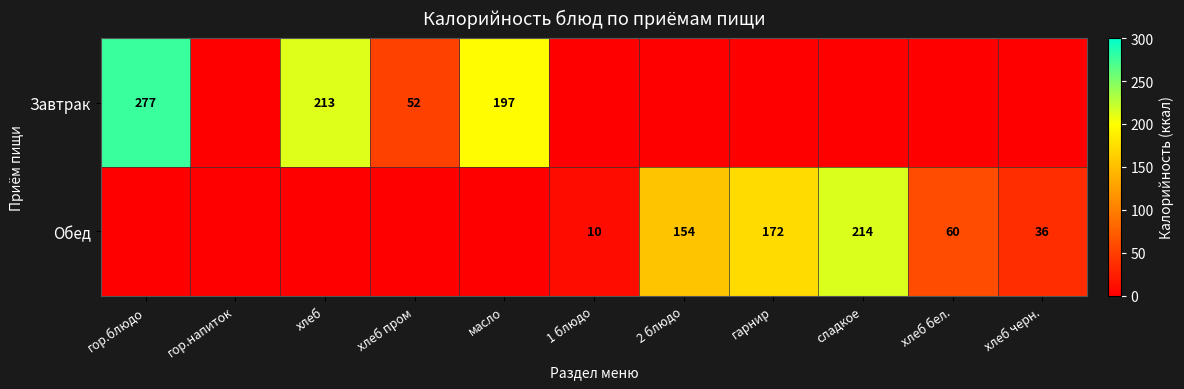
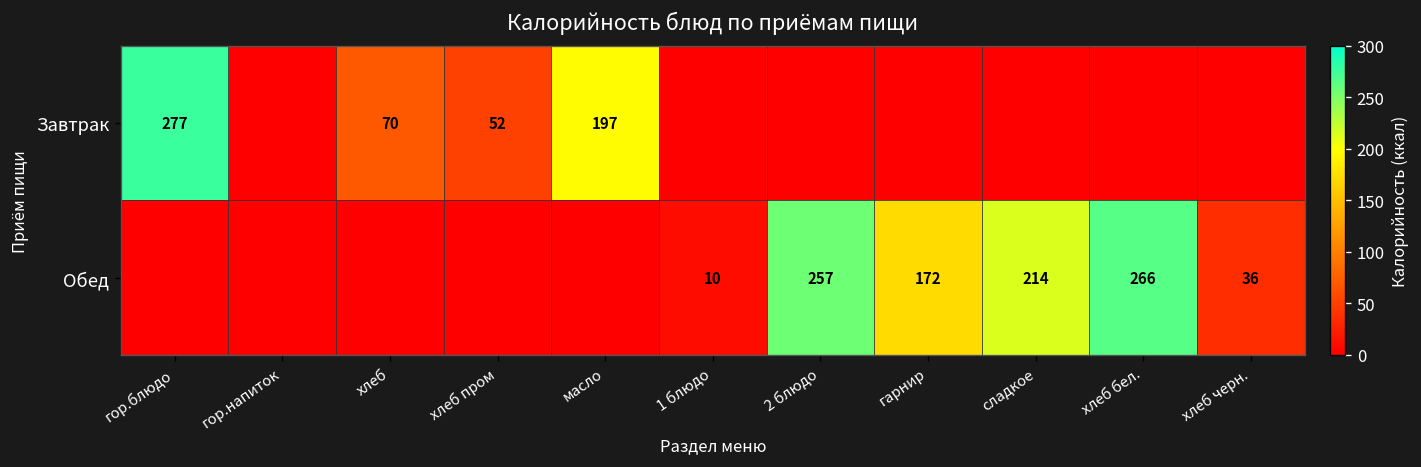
Завтрак, хлеб: 213 -> 70
Обед, 2 блюдо: 154 -> 257
Обед, хлеб бел.: 60 -> 266
